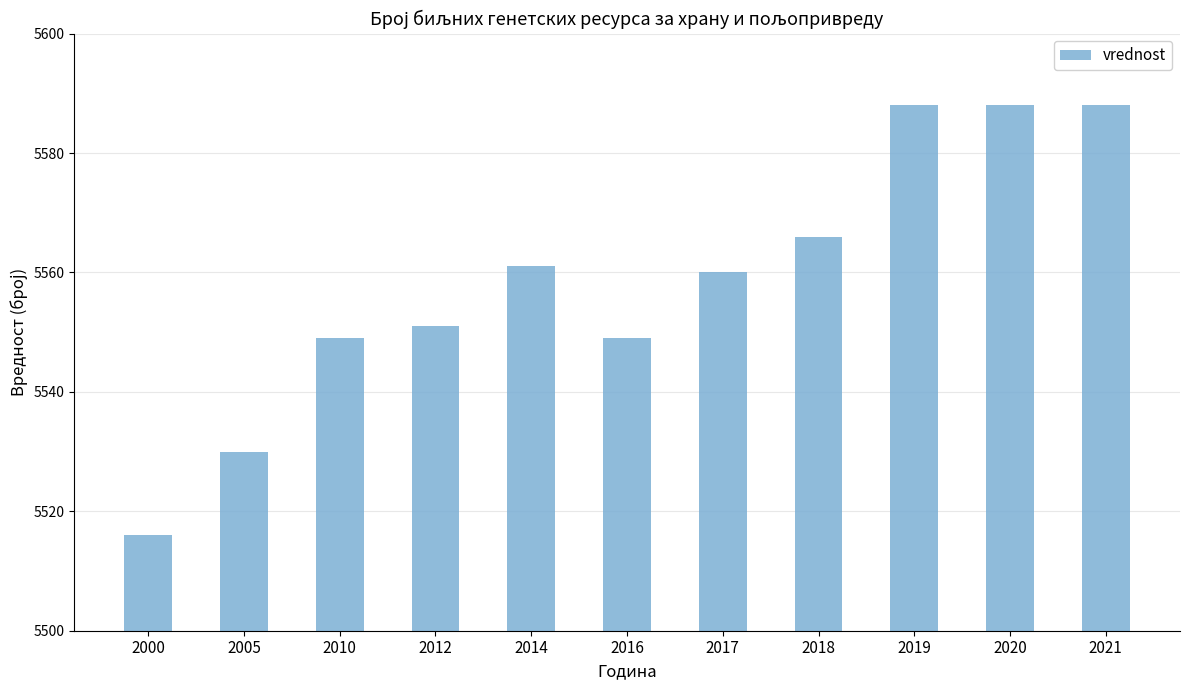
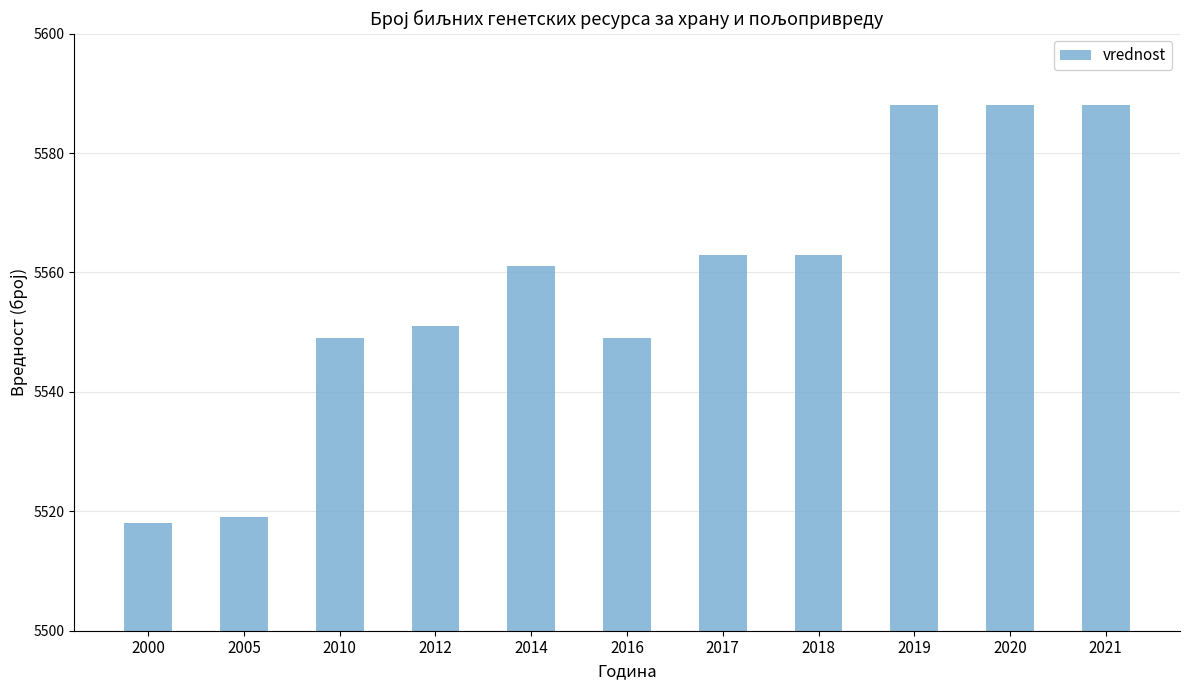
2000: 5516 -> 5518
2005: 5530 -> 5519
2017: 5560 -> 5563
2018: 5566 -> 5563
